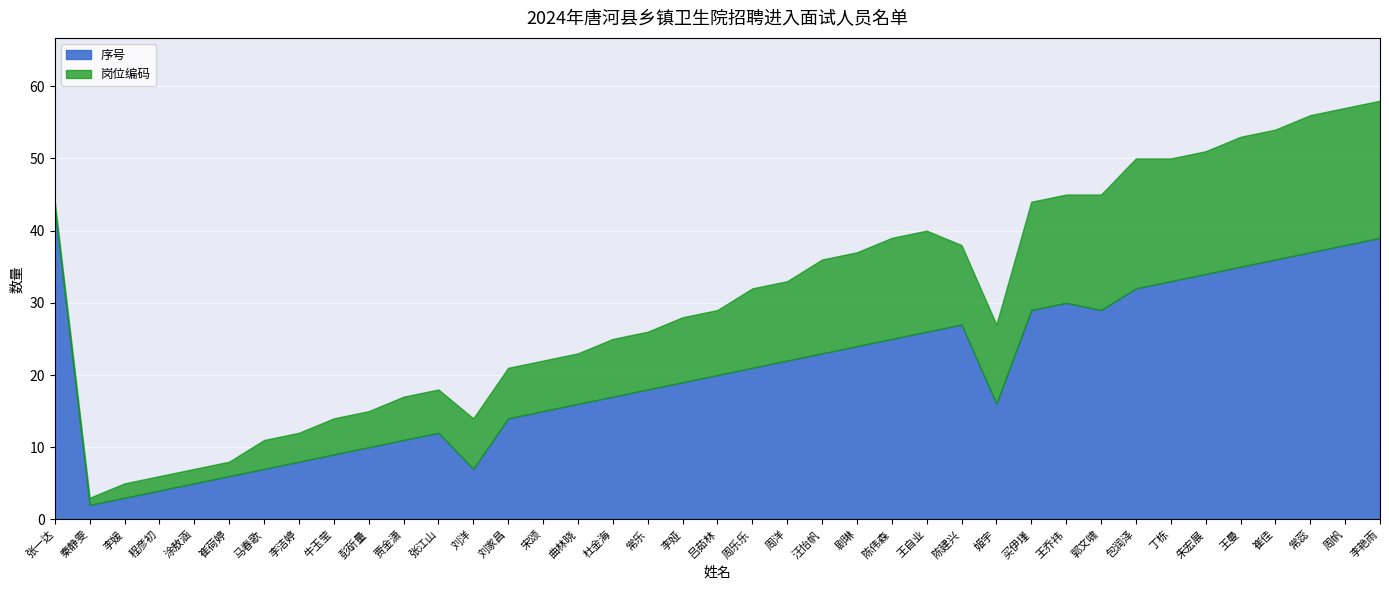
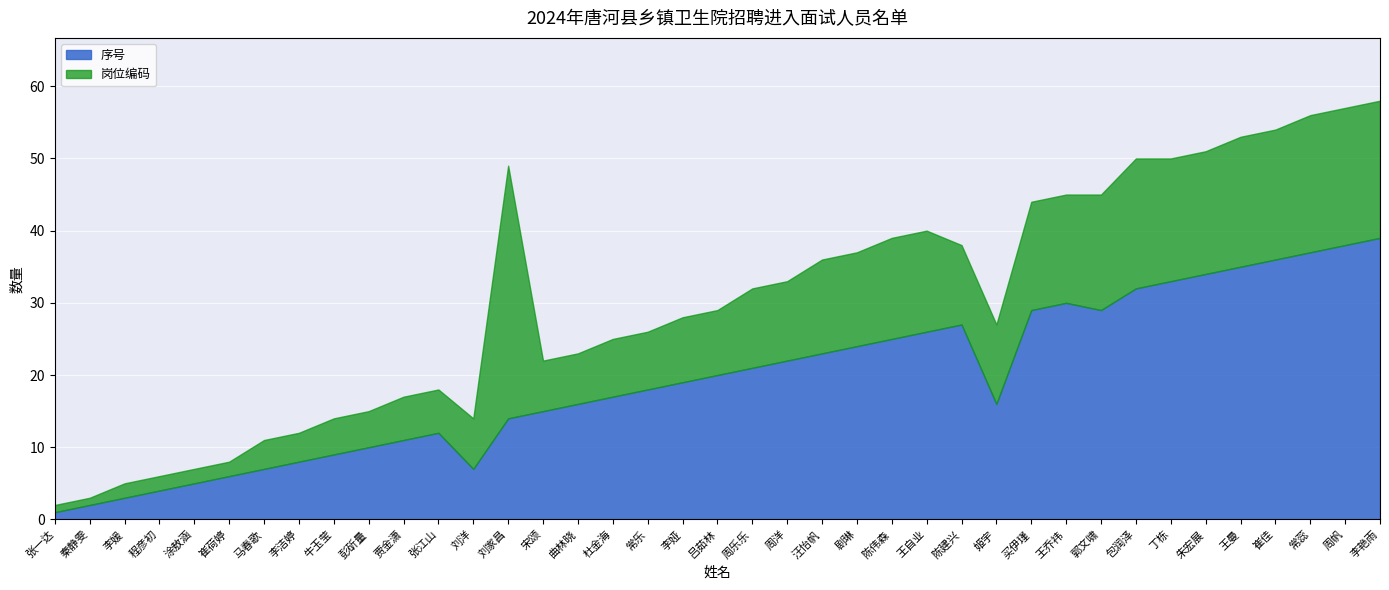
序号, 张一达: 43 -> 1
岗位编码, 刘家昌: 7 -> 35
